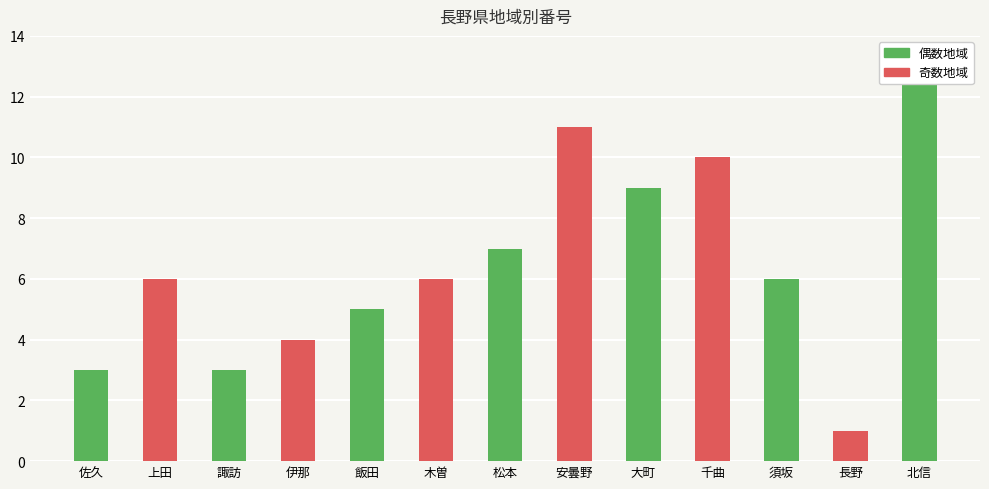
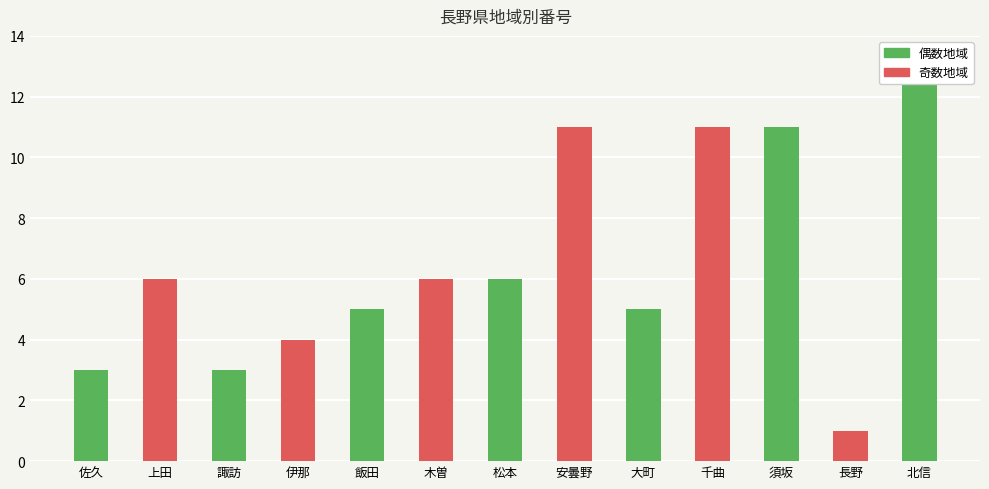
松本: 7 -> 6
大町: 9 -> 5
千曲: 10 -> 11
須坂: 6 -> 11
